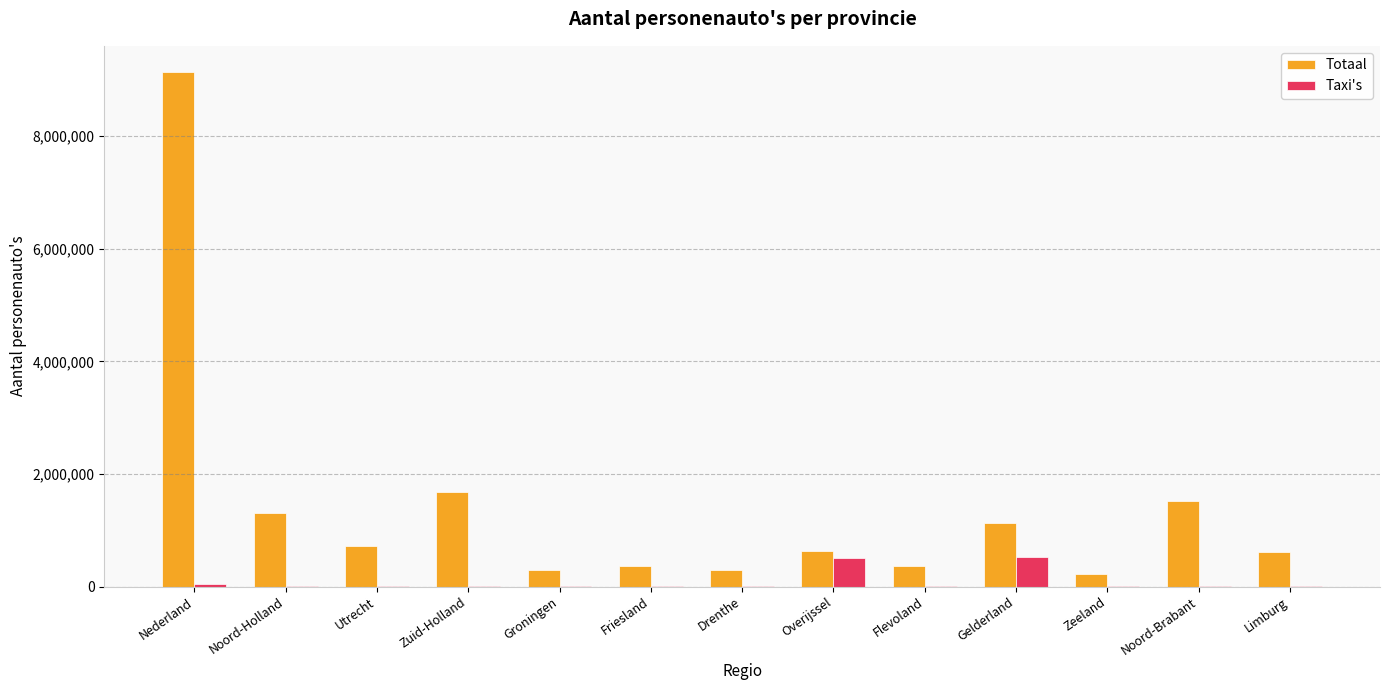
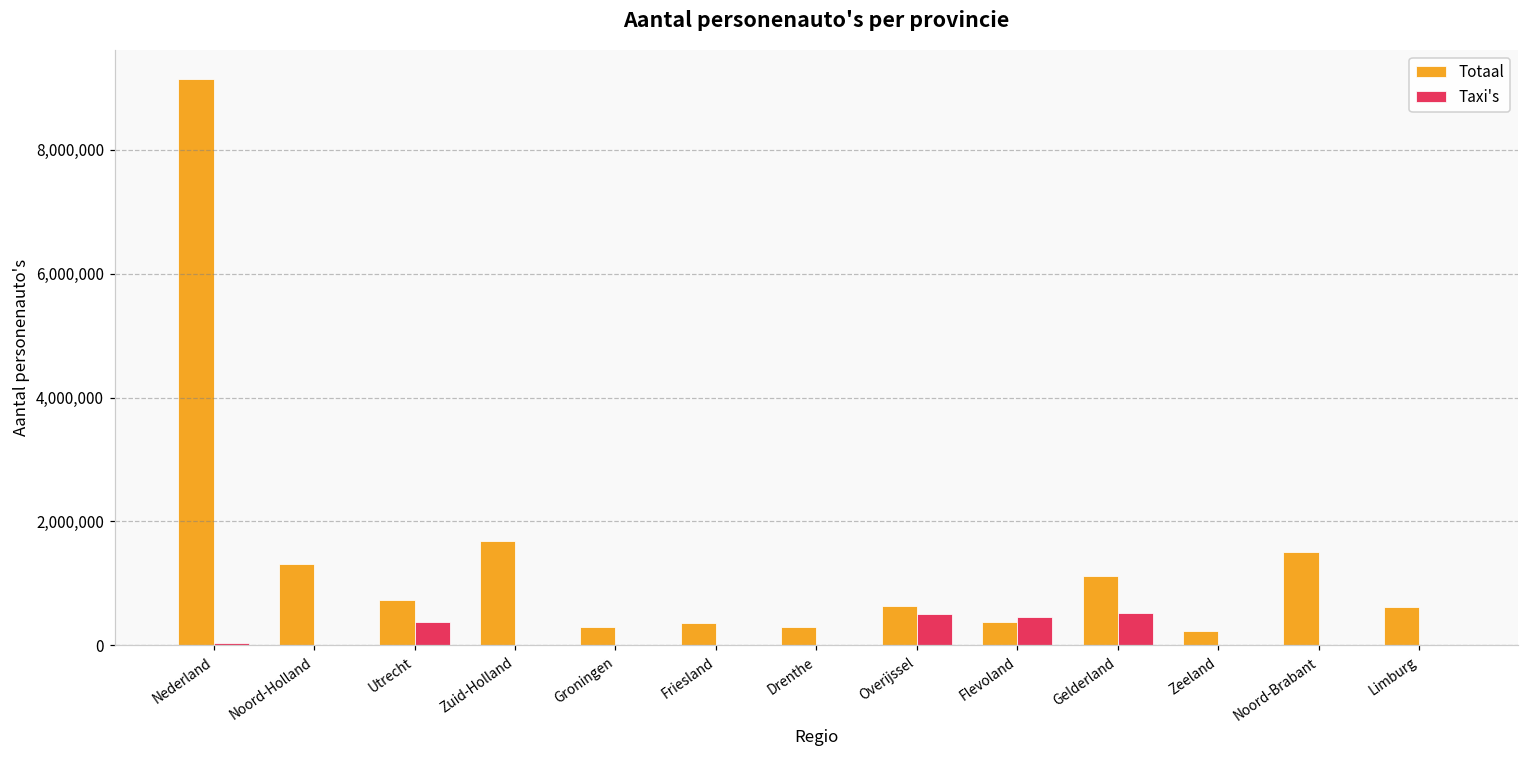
Taxi's, Utrecht: 0 -> 400,000
Taxi's, Flevoland: 0 -> 500,000
